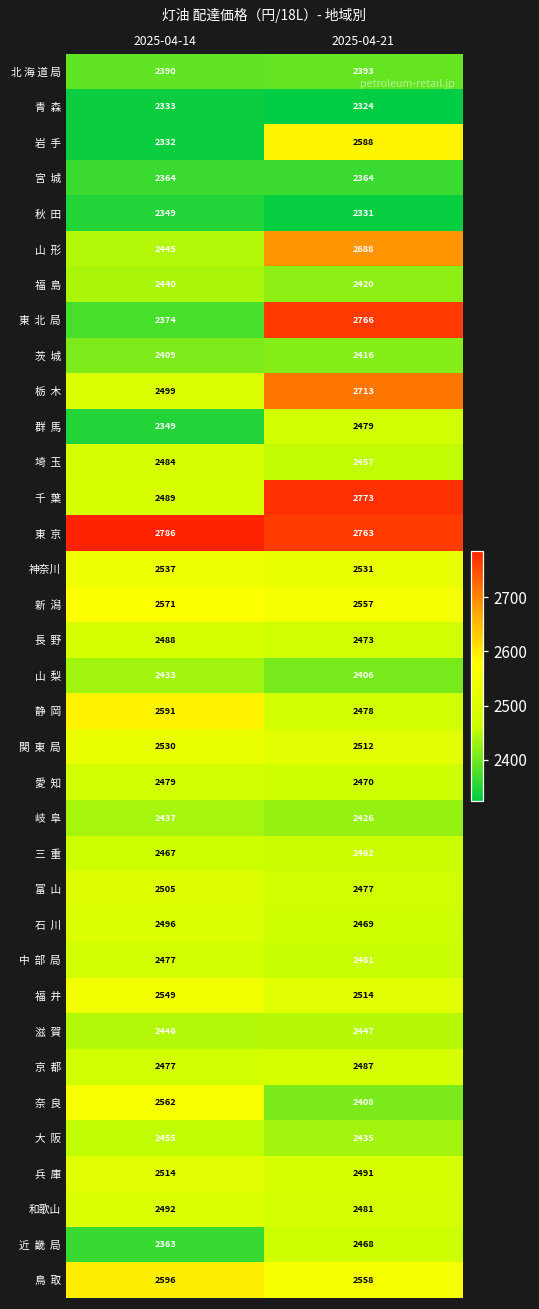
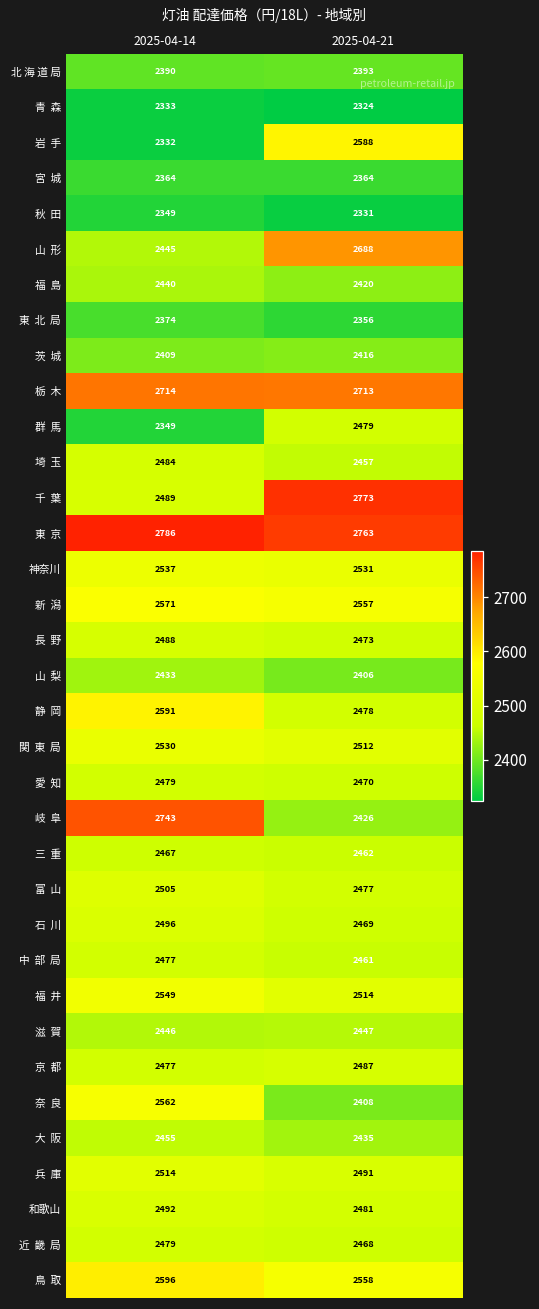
東 北 局, 2025-04-21: 2766 -> 2356
栃 木, 2025-04-14: 2499 -> 2714
岐 阜, 2025-04-14: 2437 -> 2743
近 畿 局, 2025-04-14: 2363 -> 2479
